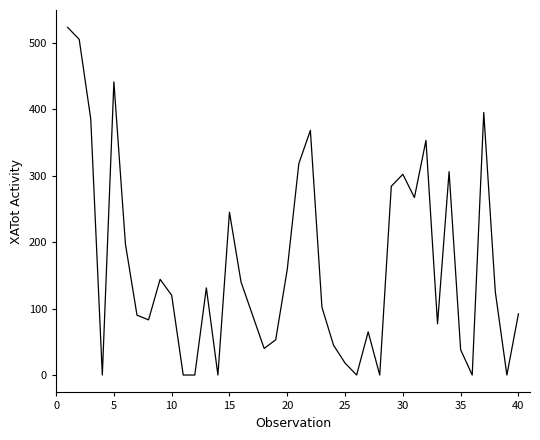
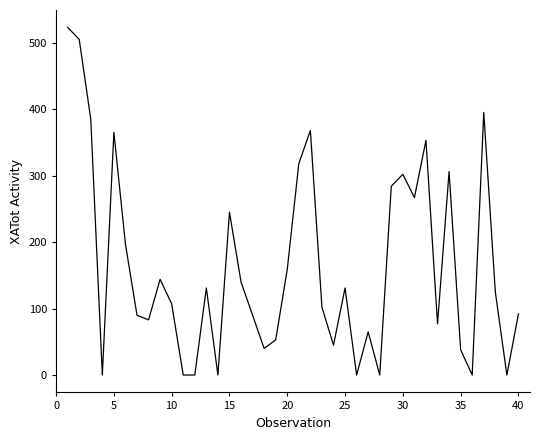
5: 440 -> 370
10: 120 -> 110
25: 20 -> 130
